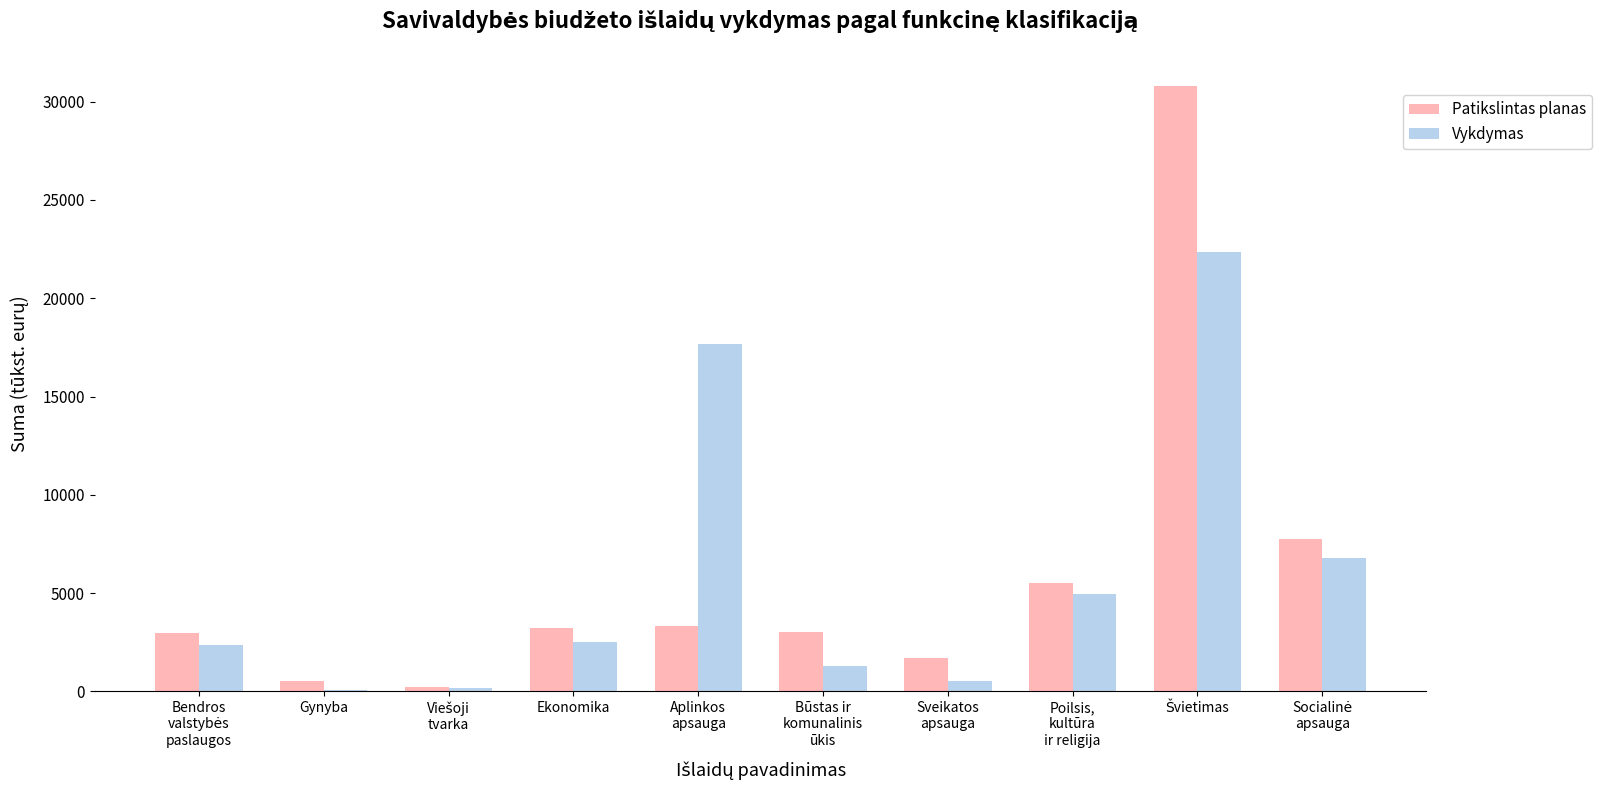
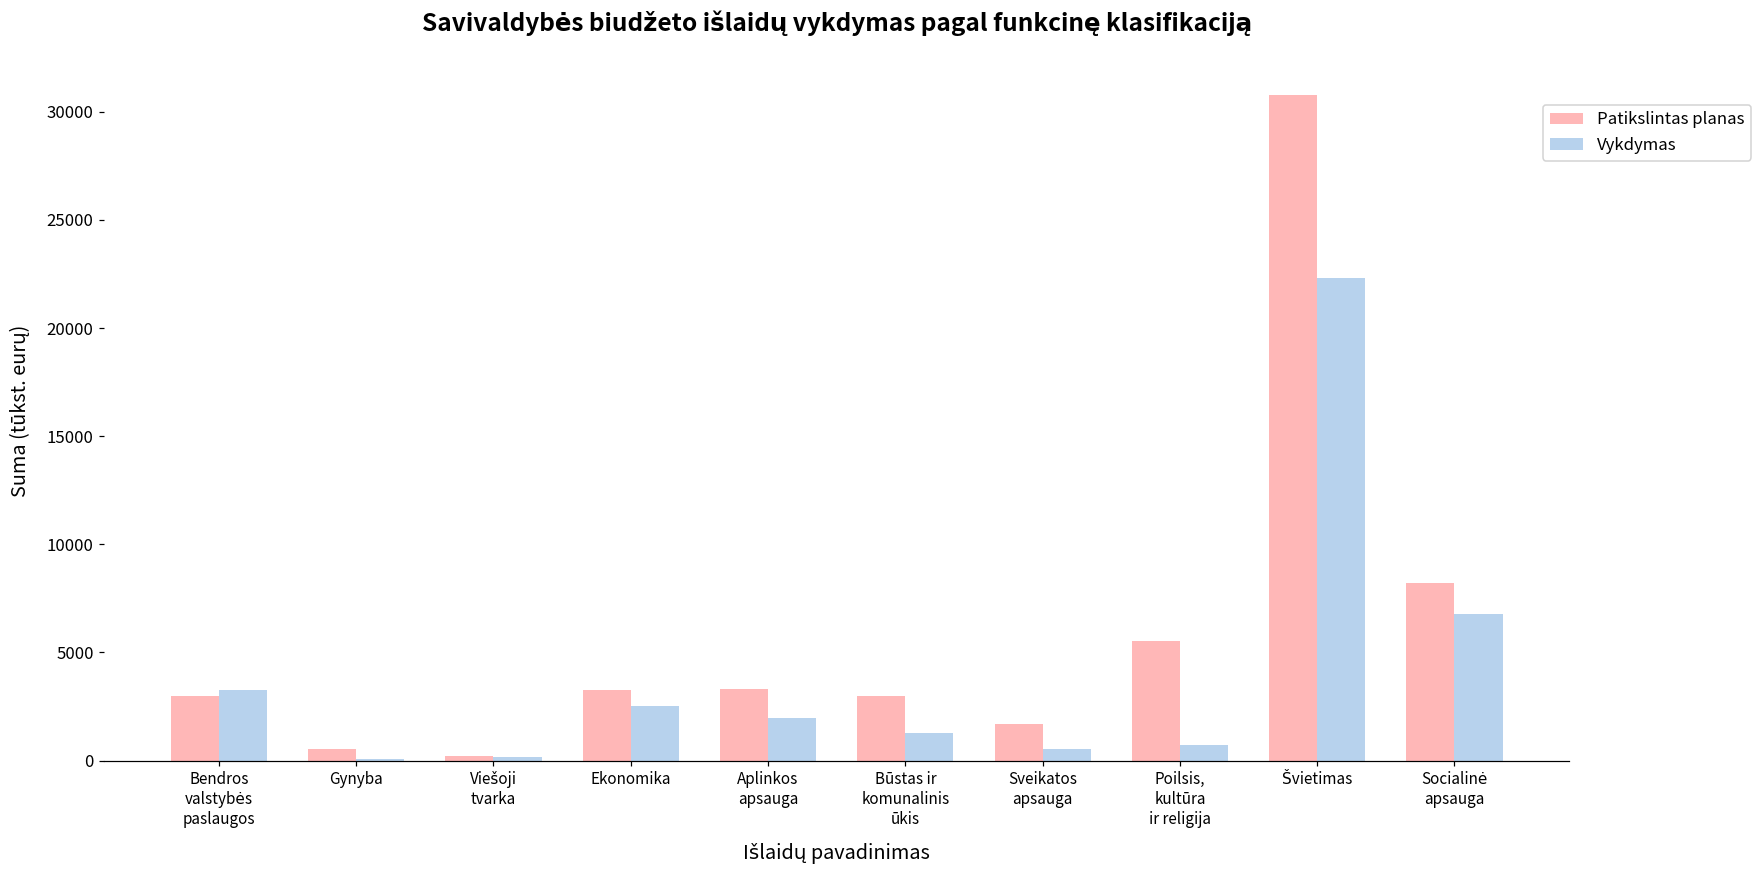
Vykdymas, Bendros valstybės paslaugos: 2400 -> 3300
Vykdymas, Aplinkos apsauga: 17700 -> 2000
Vykdymas, Poilsis, kultūra ir religija: 5000 -> 700
Patikslintas planas, Socialinė apsauga: 7700 -> 8200
